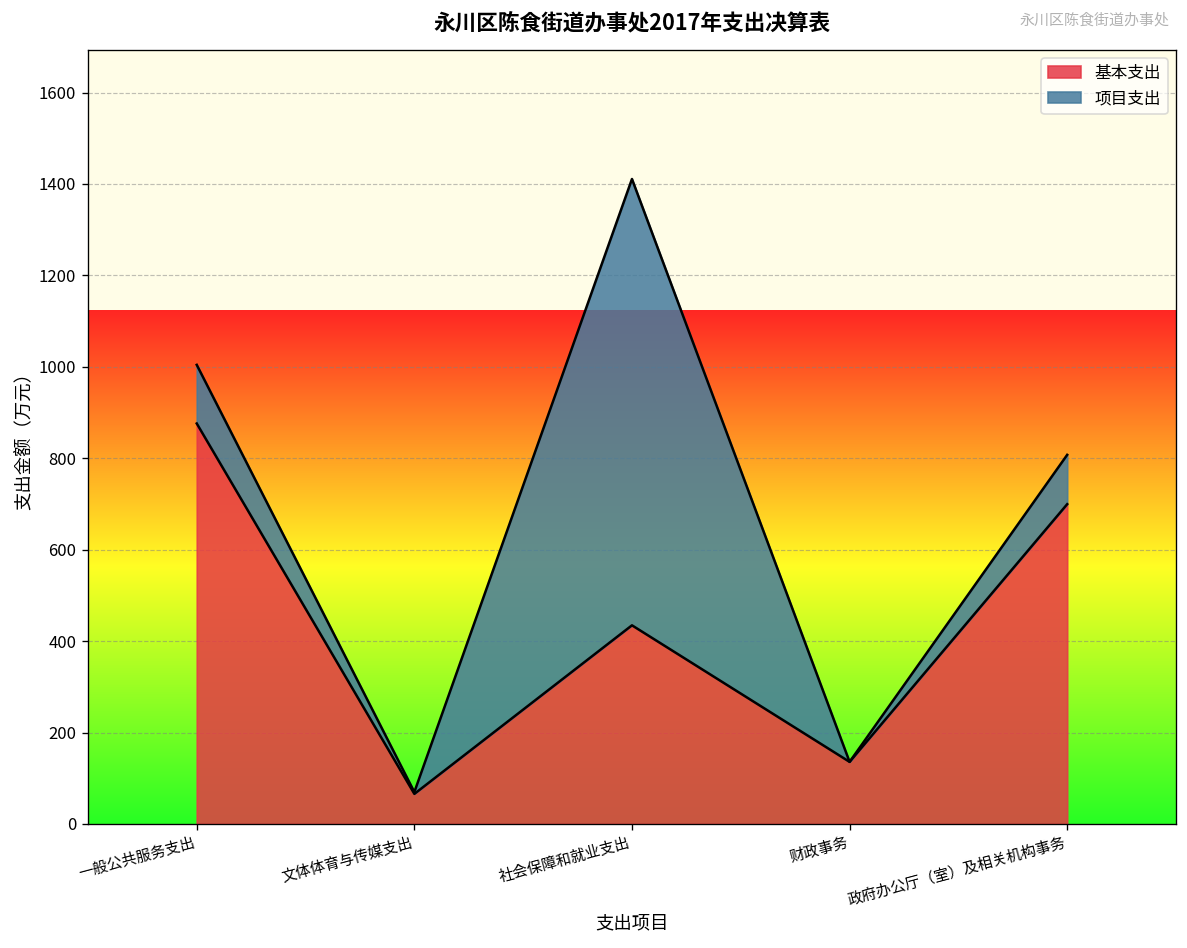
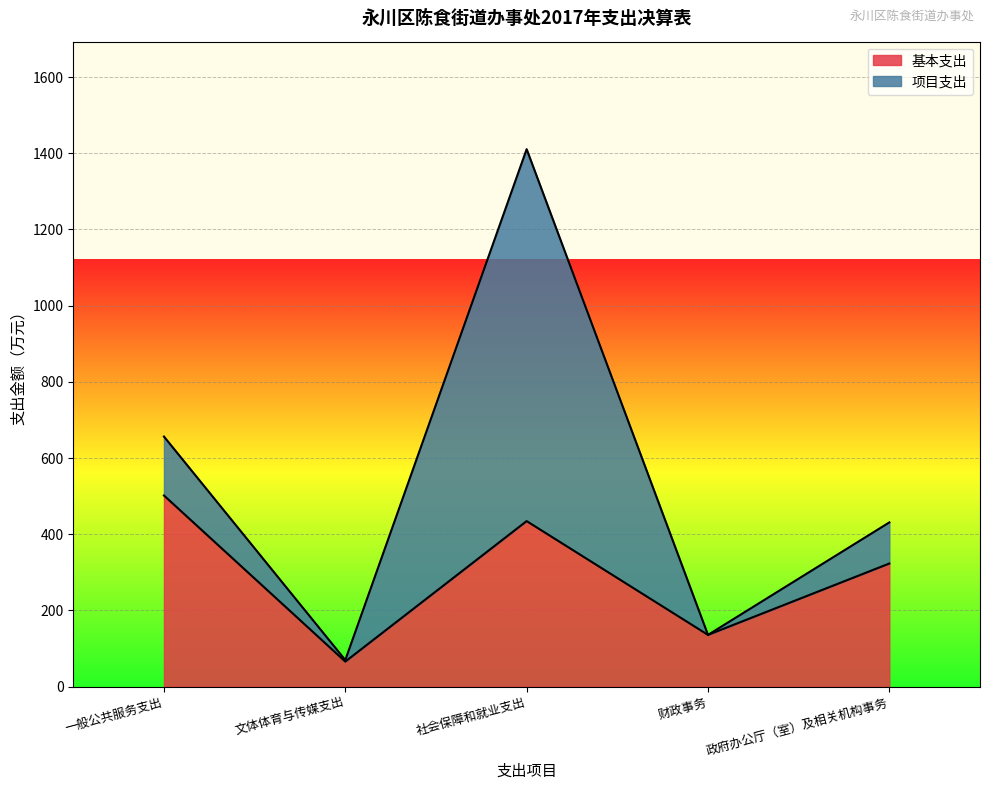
基本支出, 一般公共服务支出: 880 -> 500
项目支出, 一般公共服务支出: 130 -> 150
基本支出, 政府办公厅（室）及相关机构事务: 700 -> 320
